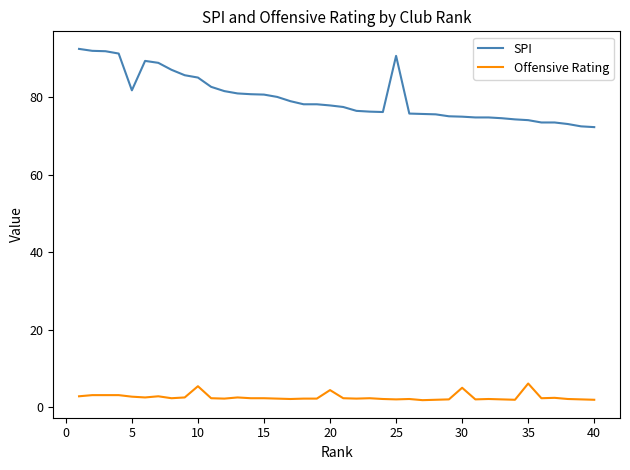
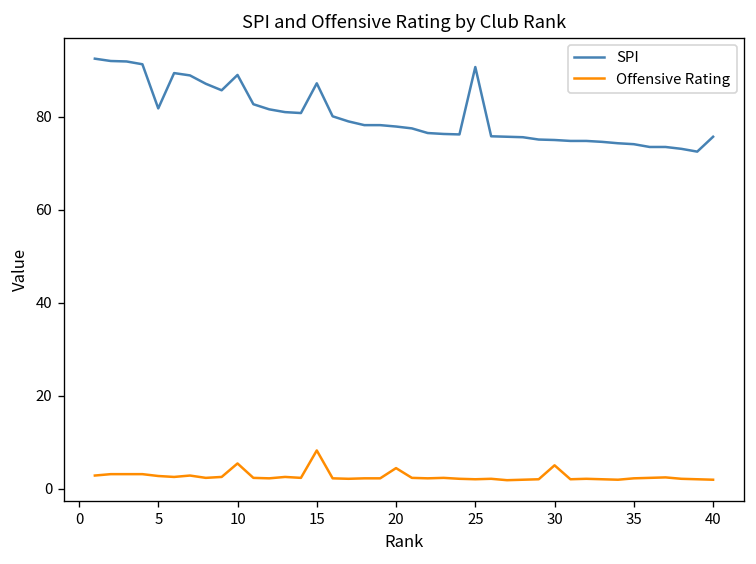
SPI, 10: 85 -> 89
SPI, 15: 81 -> 87
Offensive Rating, 15: 2 -> 8
Offensive Rating, 35: 6 -> 2
SPI, 40: 72 -> 76
